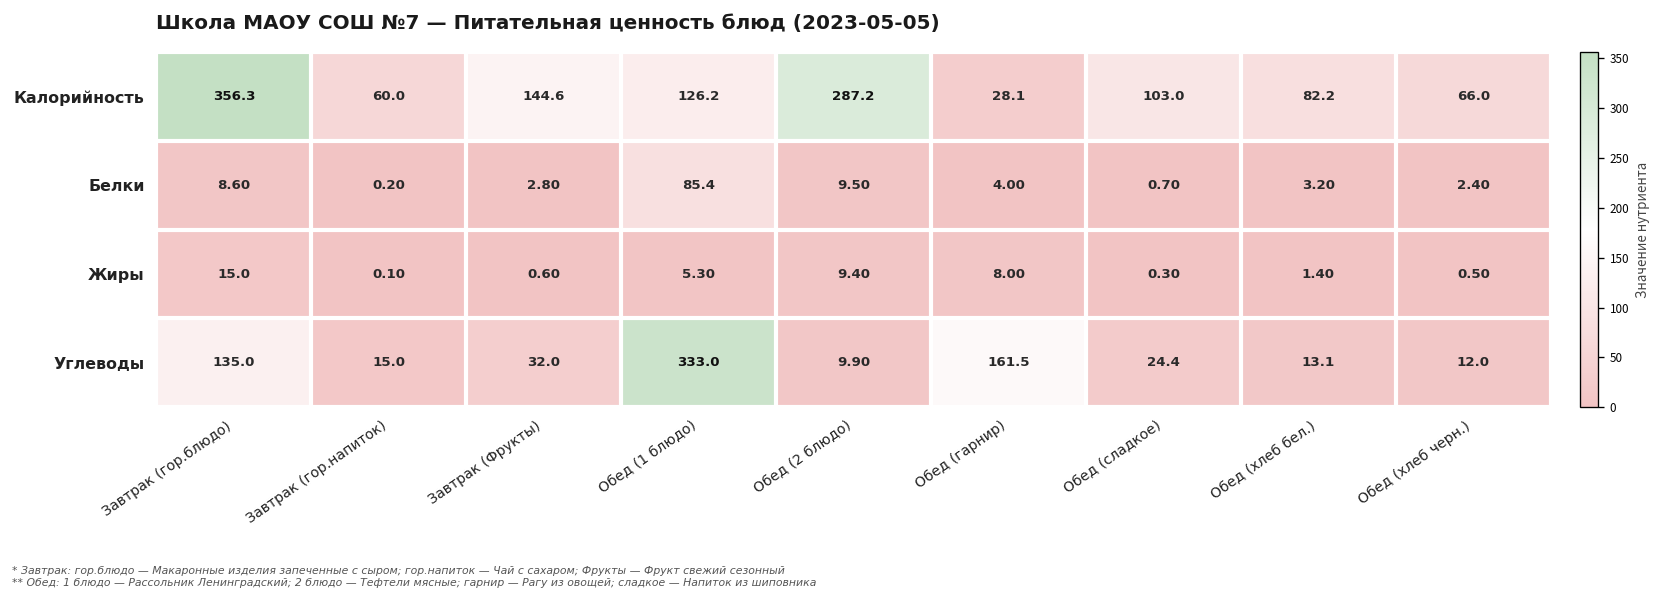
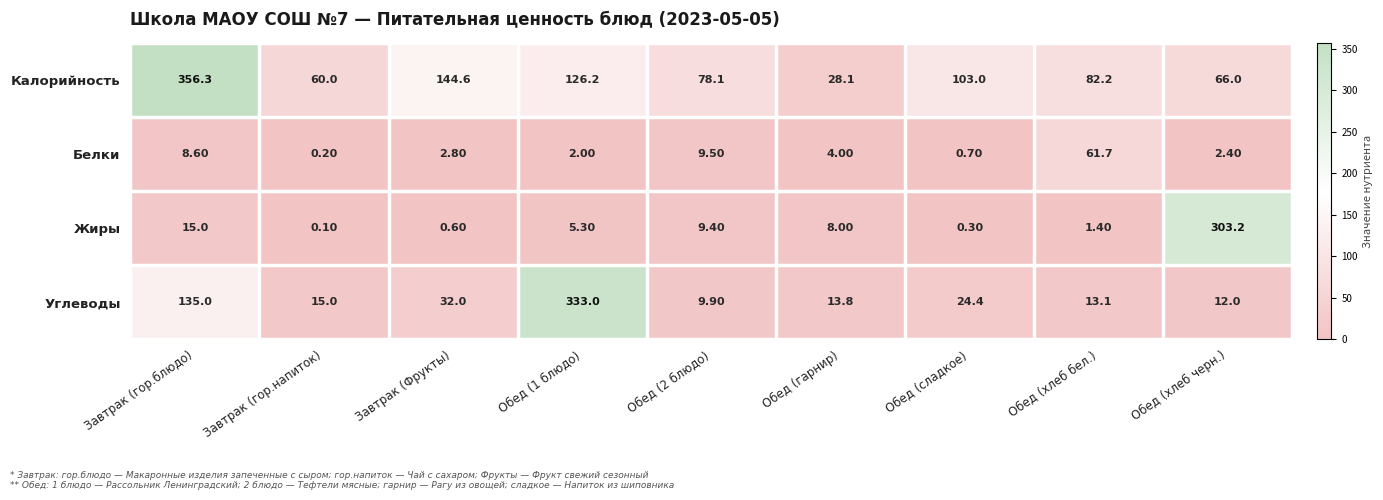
Калорийность, Обед (2 блюдо): 287.2 -> 78.1
Белки, Обед (1 блюдо): 85.4 -> 2.00
Белки, Обед (хлеб бел.): 3.20 -> 61.7
Жиры, Обед (хлеб черн.): 0.50 -> 303.2
Углеводы, Обед (гарнир): 161.5 -> 13.8
